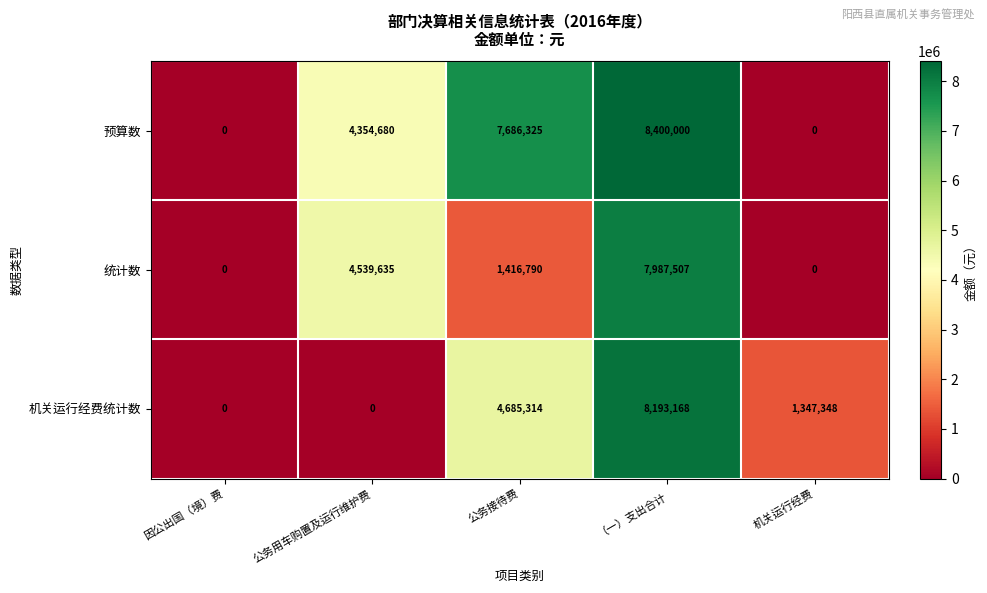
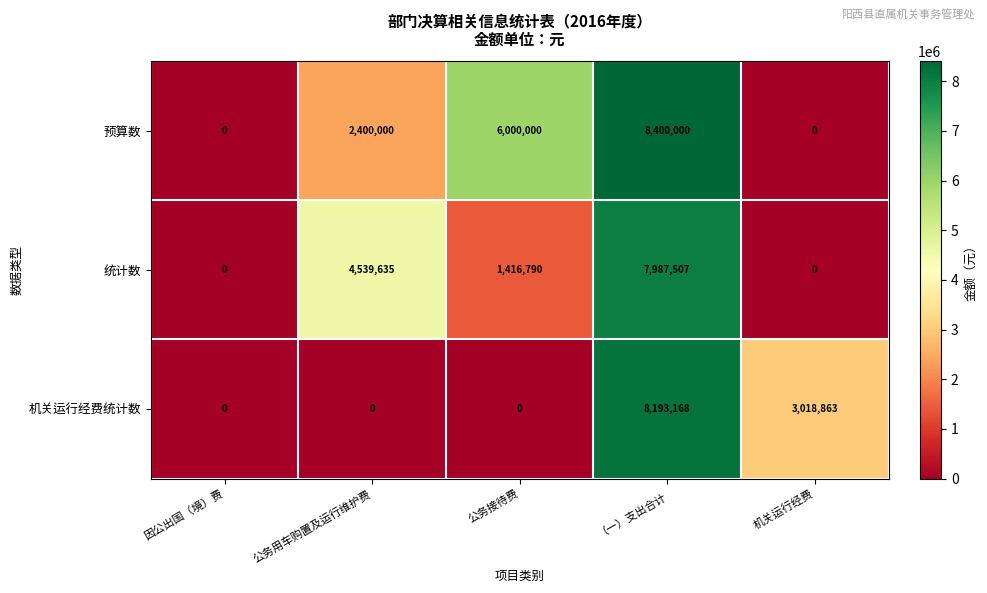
预算数, 公务用车购置及运行维护费: 4,354,680 -> 2,400,000
预算数, 公务接待费: 7,686,325 -> 6,000,000
机关运行经费统计数, 公务接待费: 4,685,314 -> 0
机关运行经费统计数, 机关运行经费: 1,347,348 -> 3,018,863
